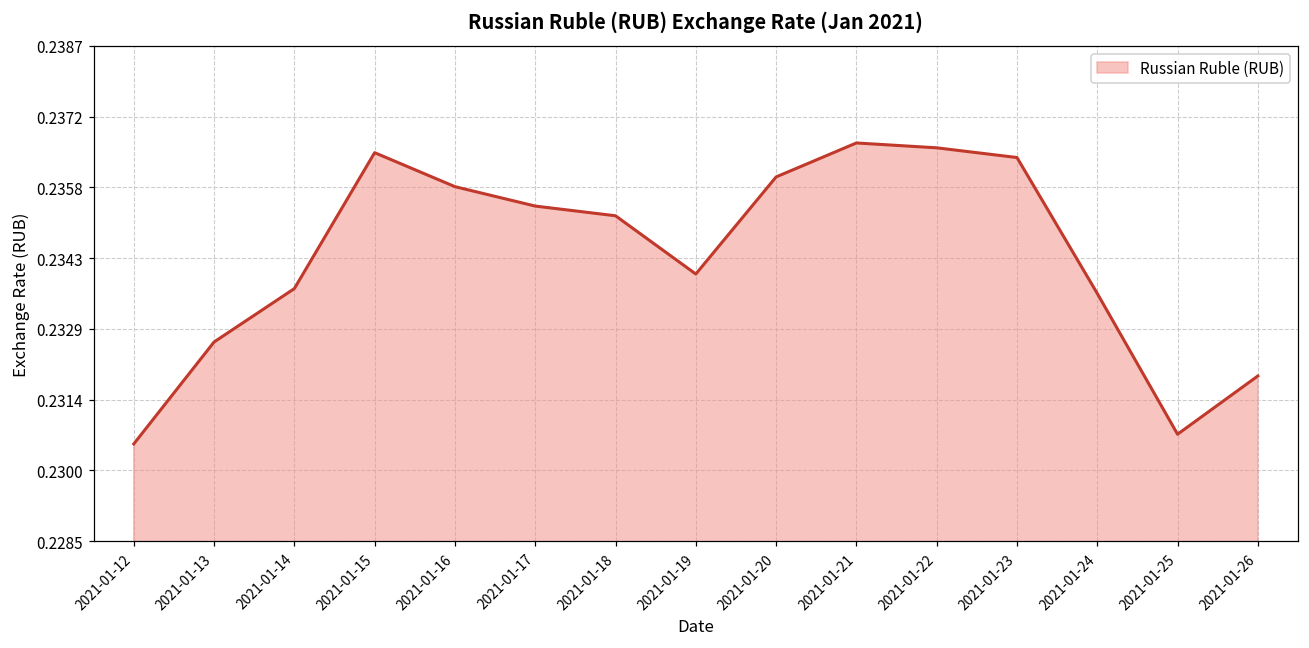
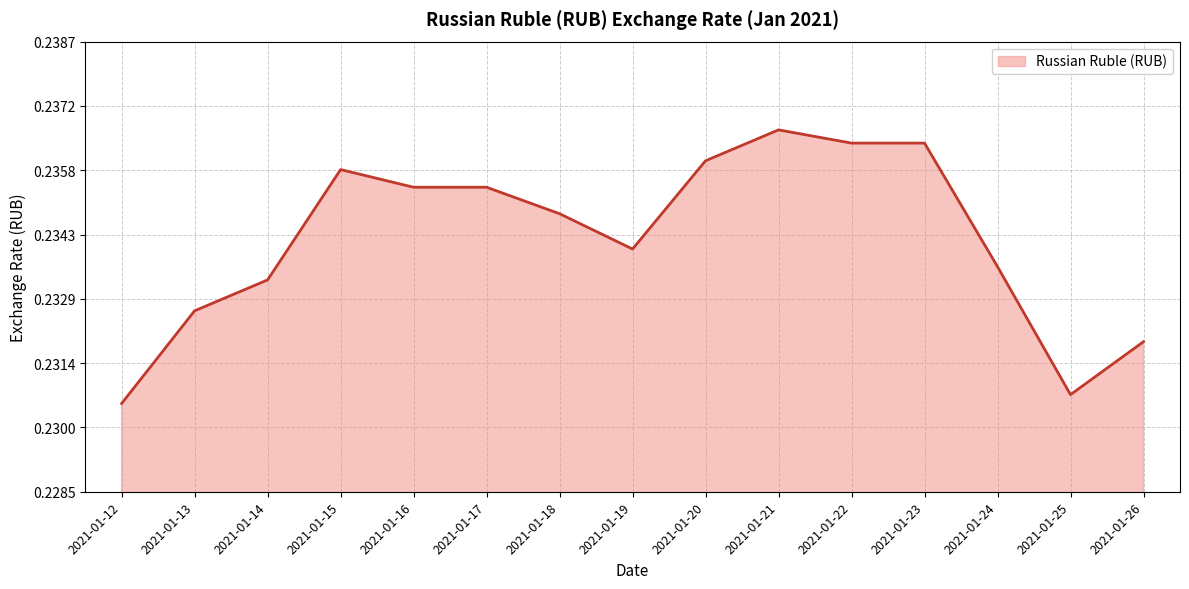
2021-01-14: 0.2337 -> 0.2333
2021-01-15: 0.2365 -> 0.2358
2021-01-16: 0.2358 -> 0.2354
2021-01-18: 0.2352 -> 0.2348
2021-01-22: 0.2366 -> 0.2364
